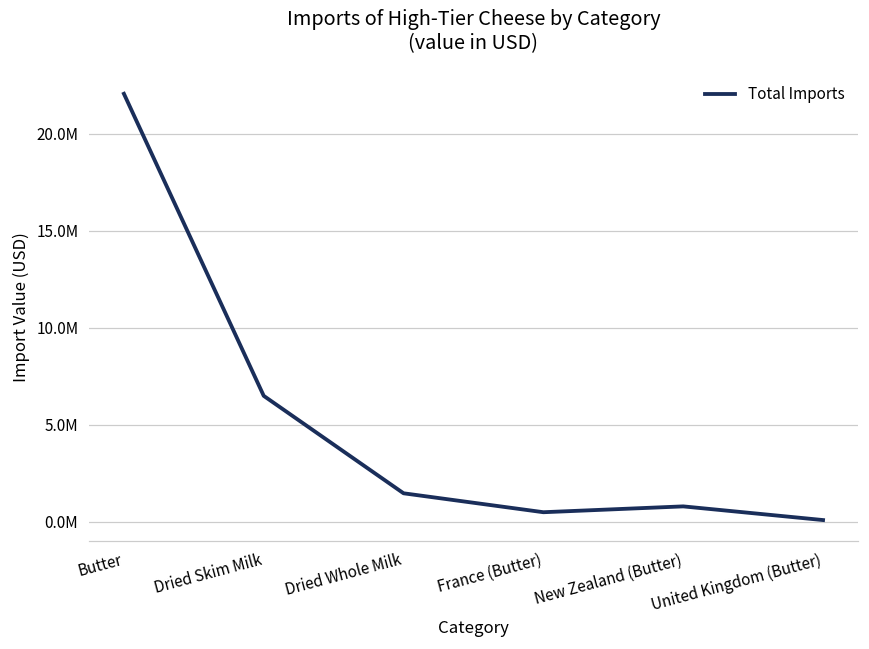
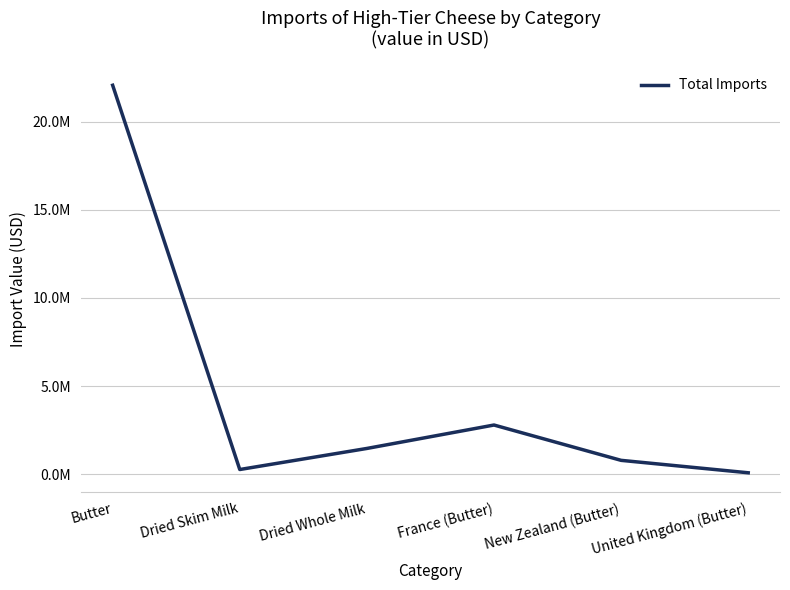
Dried Skim Milk: 6500000 -> 300000
France (Butter): 500000 -> 2800000
